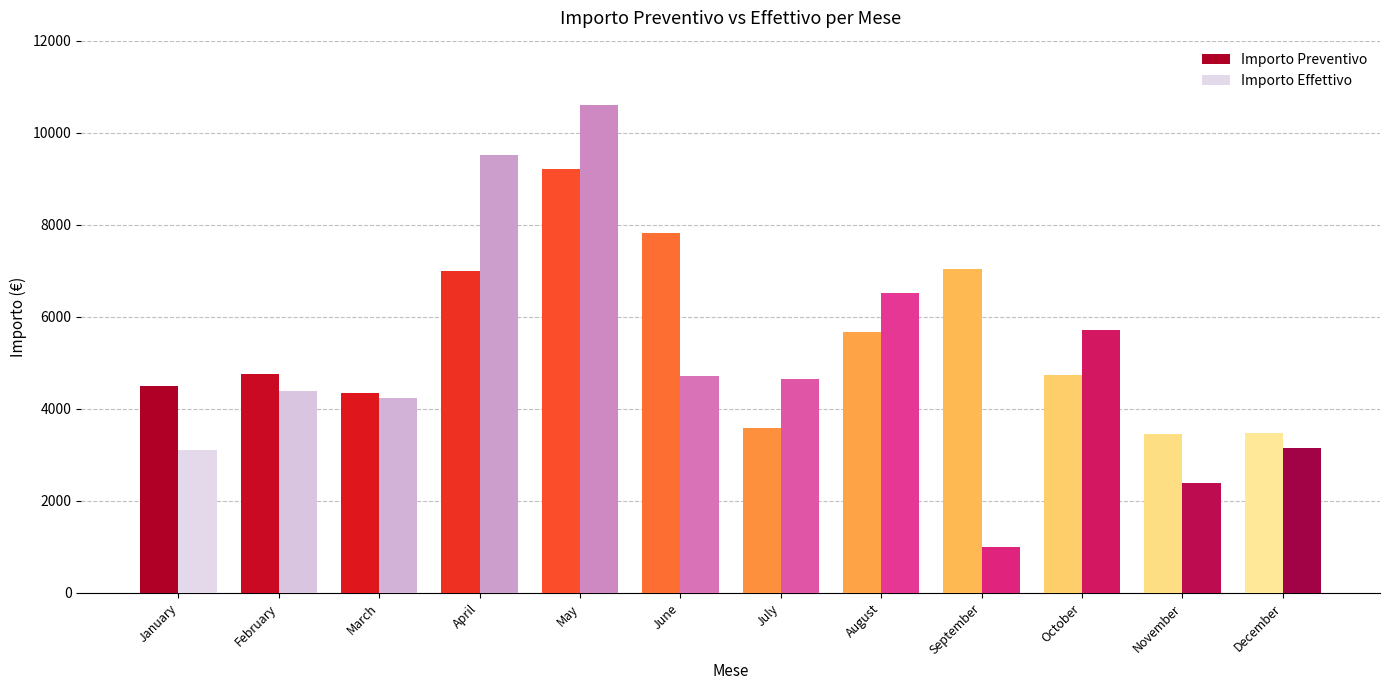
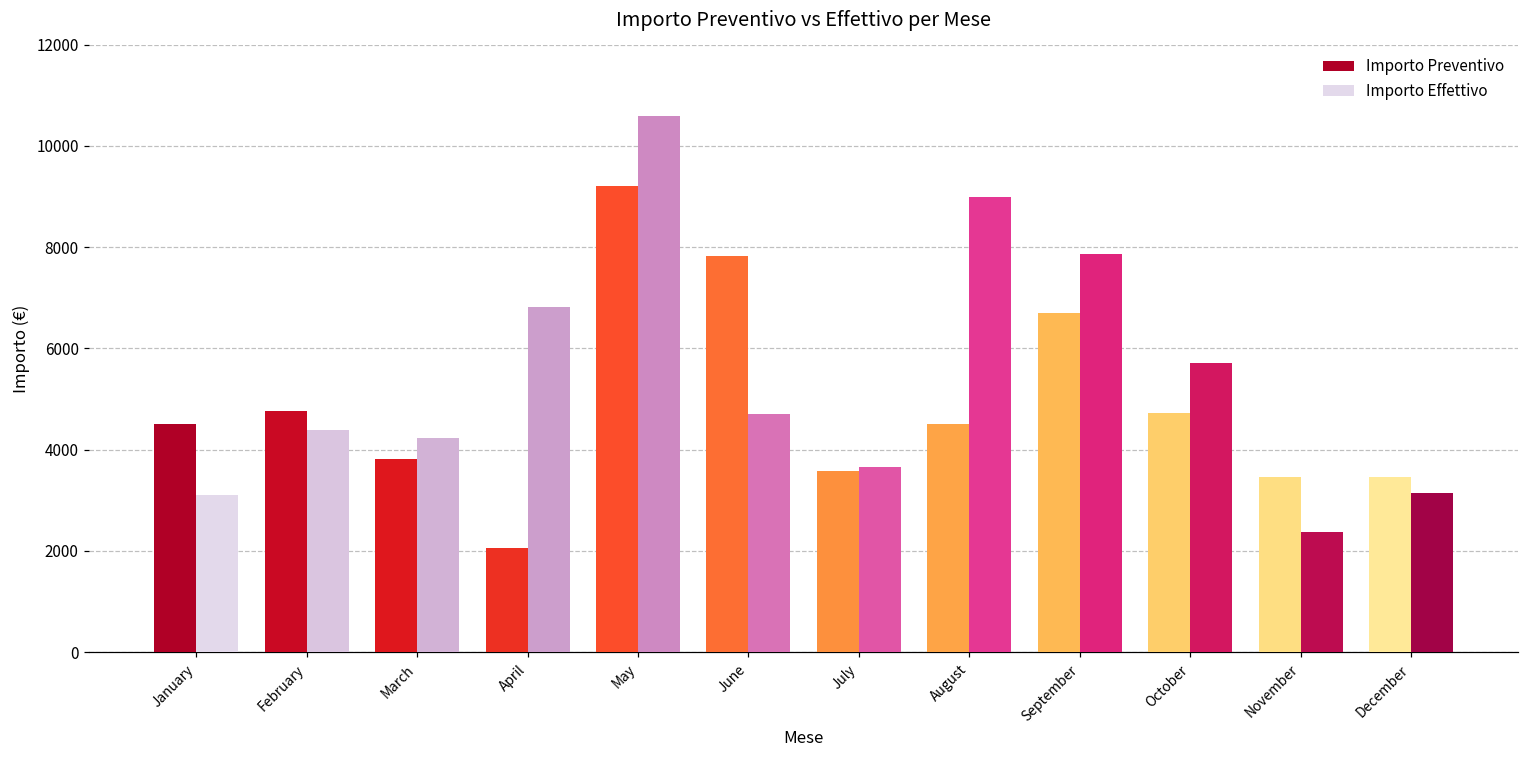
Importo Preventivo, March: 4400 -> 3800
Importo Preventivo, April: 7000 -> 2100
Importo Effettivo, April: 9500 -> 6800
Importo Effettivo, July: 4700 -> 3700
Importo Preventivo, August: 5700 -> 4500
Importo Effettivo, August: 6500 -> 9000
Importo Preventivo, September: 7000 -> 6700
Importo Effettivo, September: 1000 -> 7900
